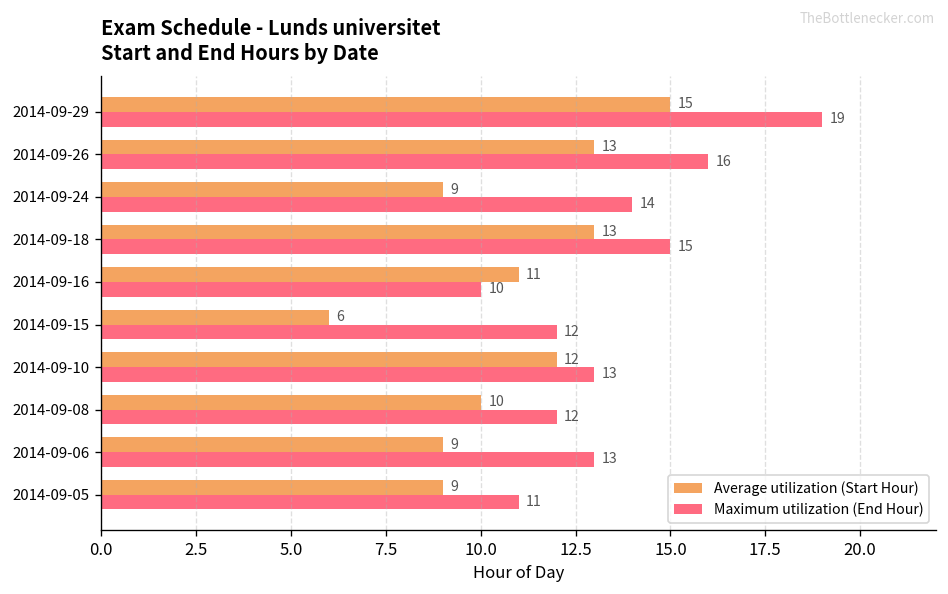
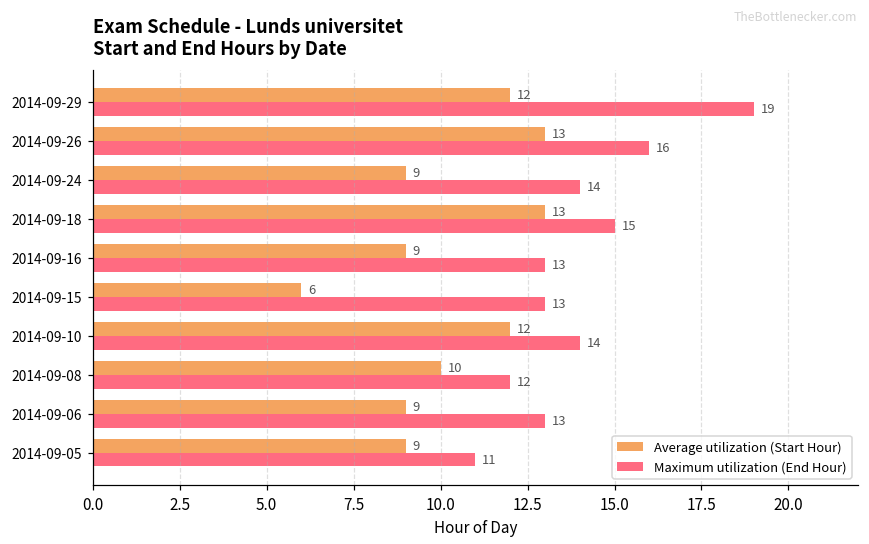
Average utilization (Start Hour), 2014-09-29: 15 -> 12
Average utilization (Start Hour), 2014-09-16: 11 -> 9
Maximum utilization (End Hour), 2014-09-16: 10 -> 13
Maximum utilization (End Hour), 2014-09-15: 12 -> 13
Maximum utilization (End Hour), 2014-09-10: 13 -> 14
